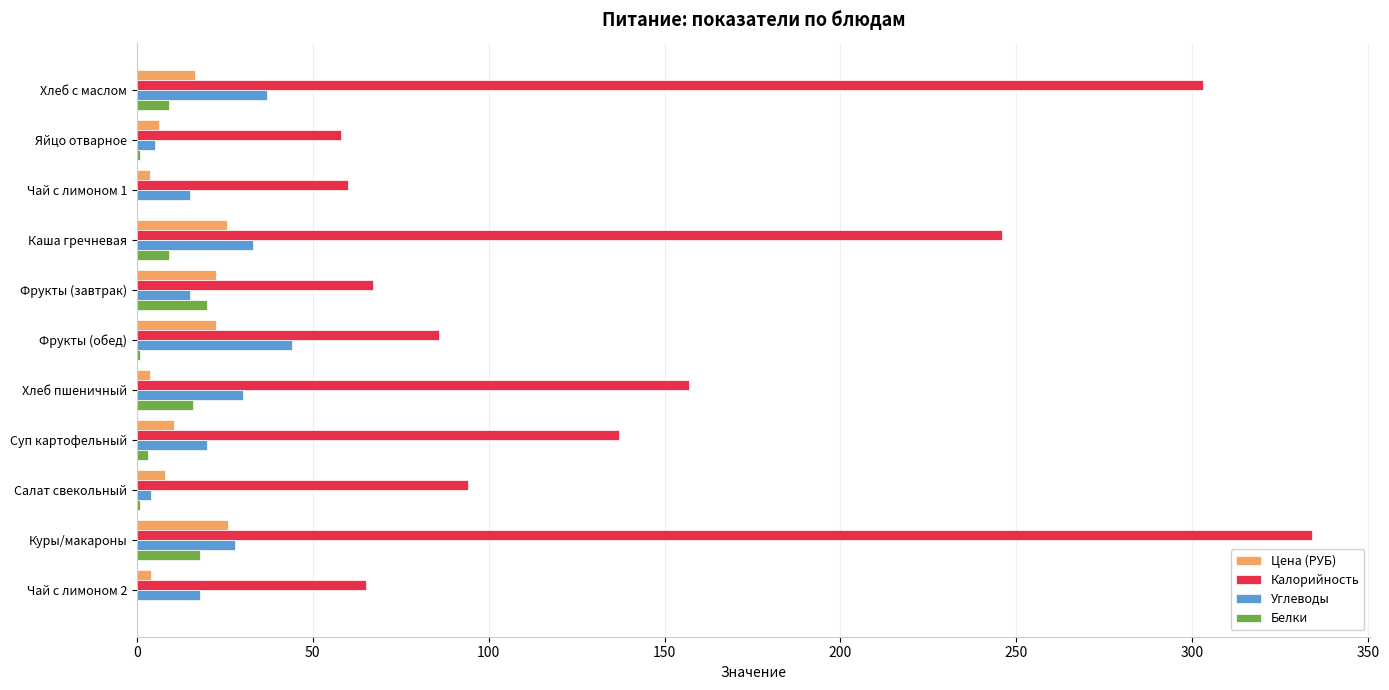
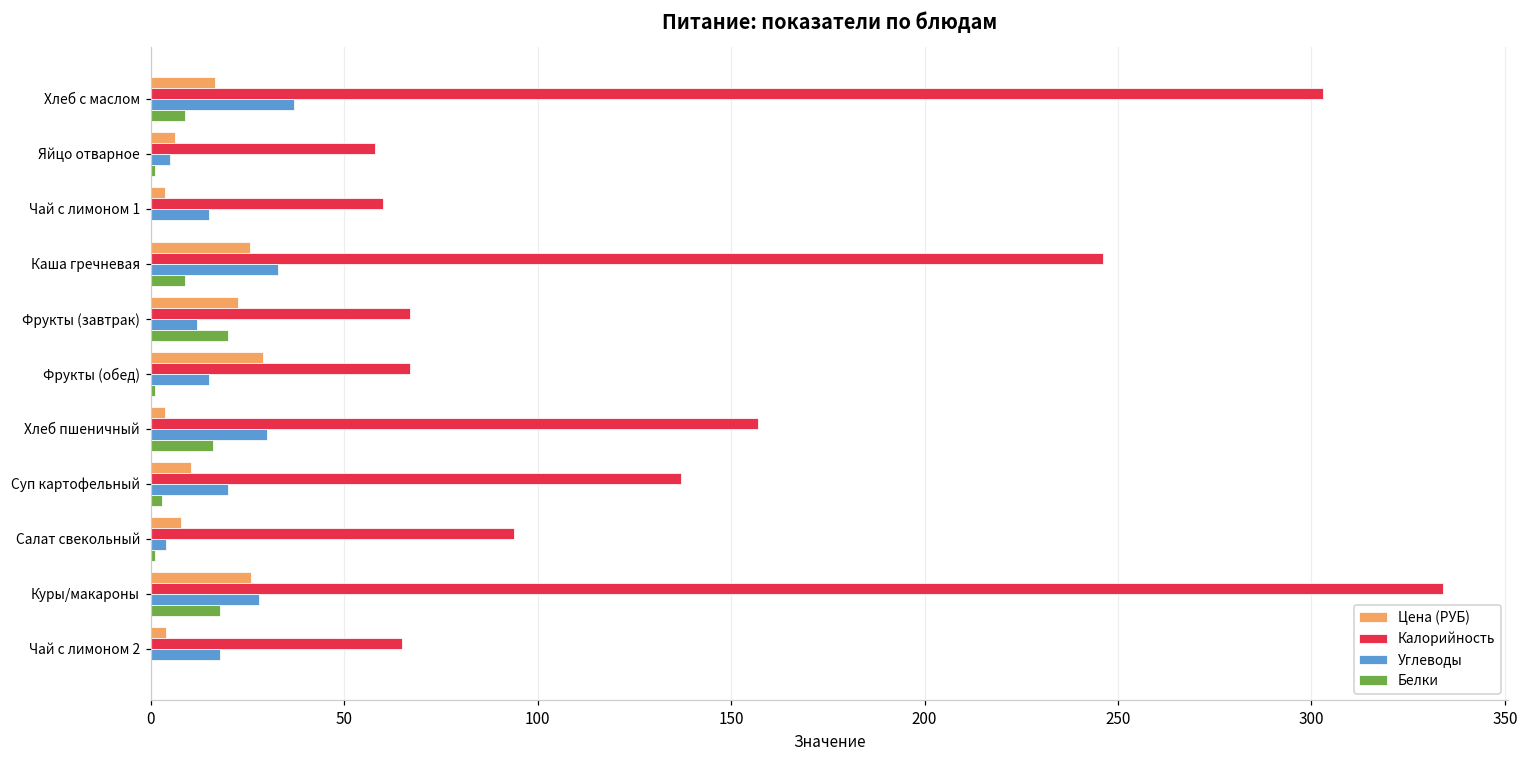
Углеводы, Фрукты (завтрак): 15 -> 12
Цена (РУБ), Фрукты (обед): 22 -> 29
Калорийность, Фрукты (обед): 86 -> 67
Углеводы, Фрукты (обед): 44 -> 15
